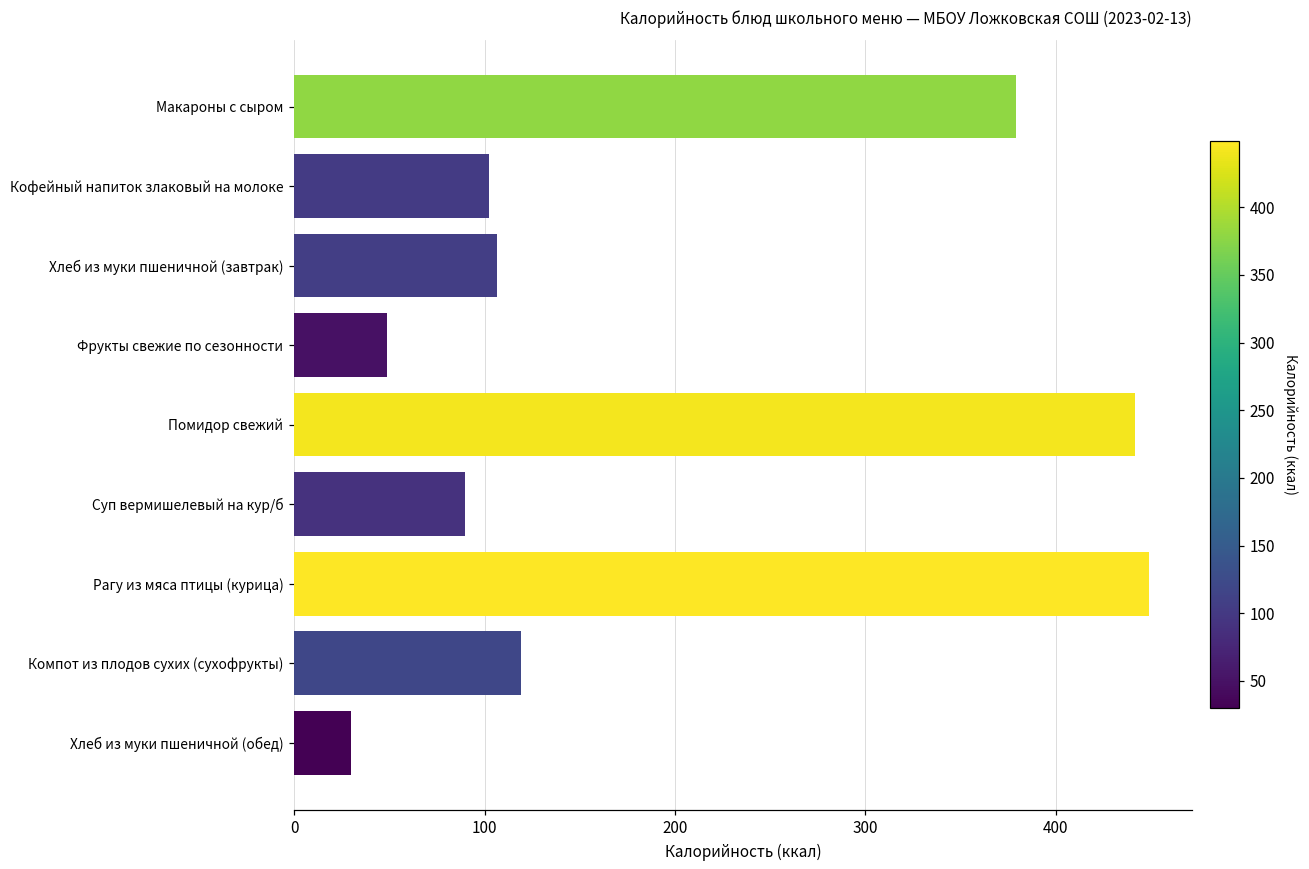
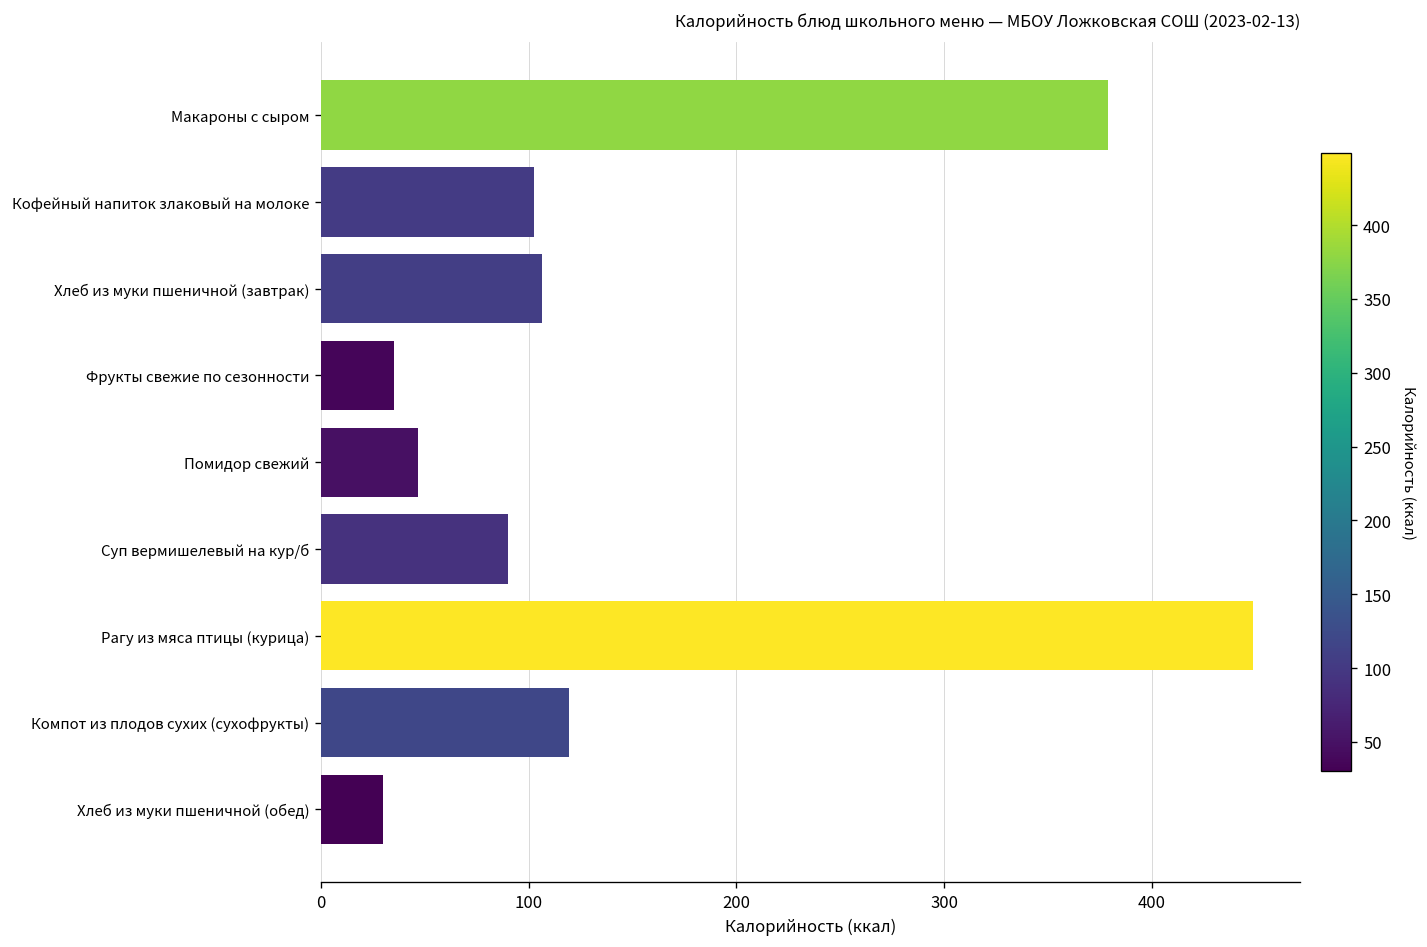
Фрукты свежие по сезонности: 49 -> 35
Помидор свежий: 441 -> 47
